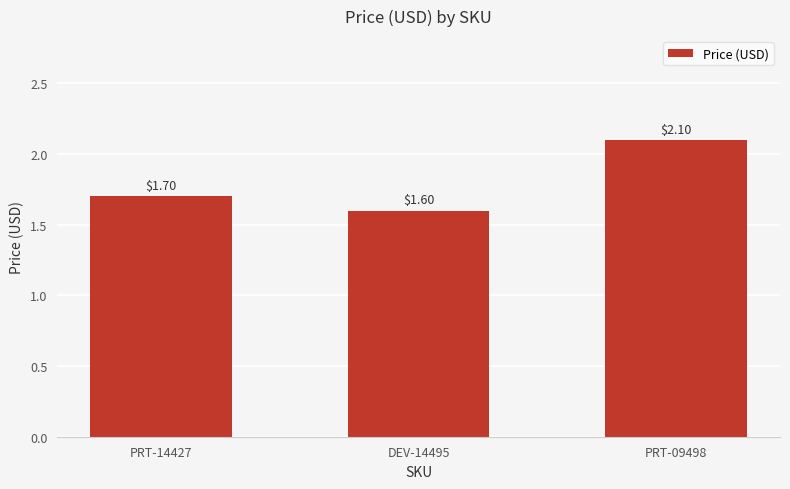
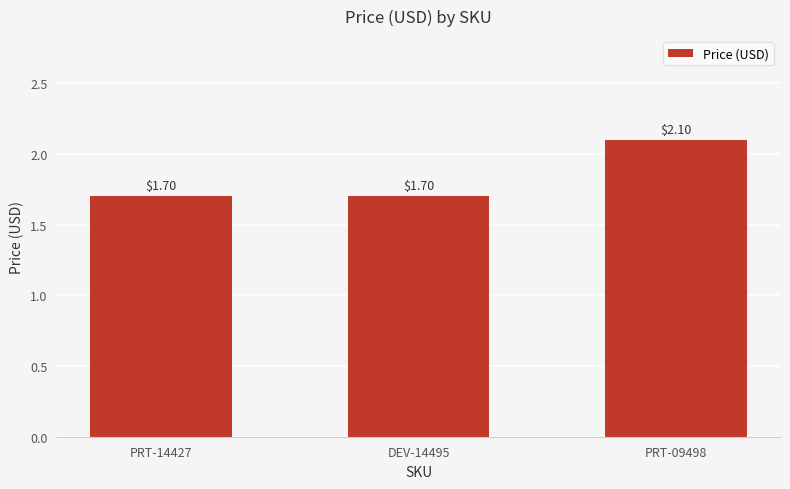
DEV-14495: $1.60 -> $1.70
